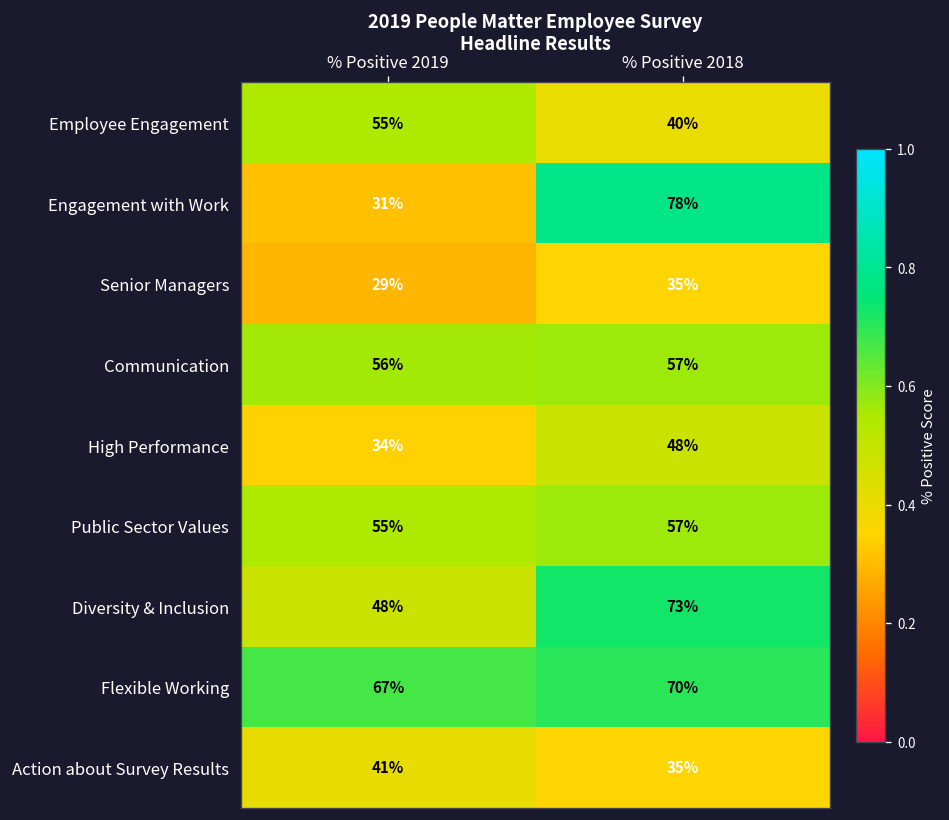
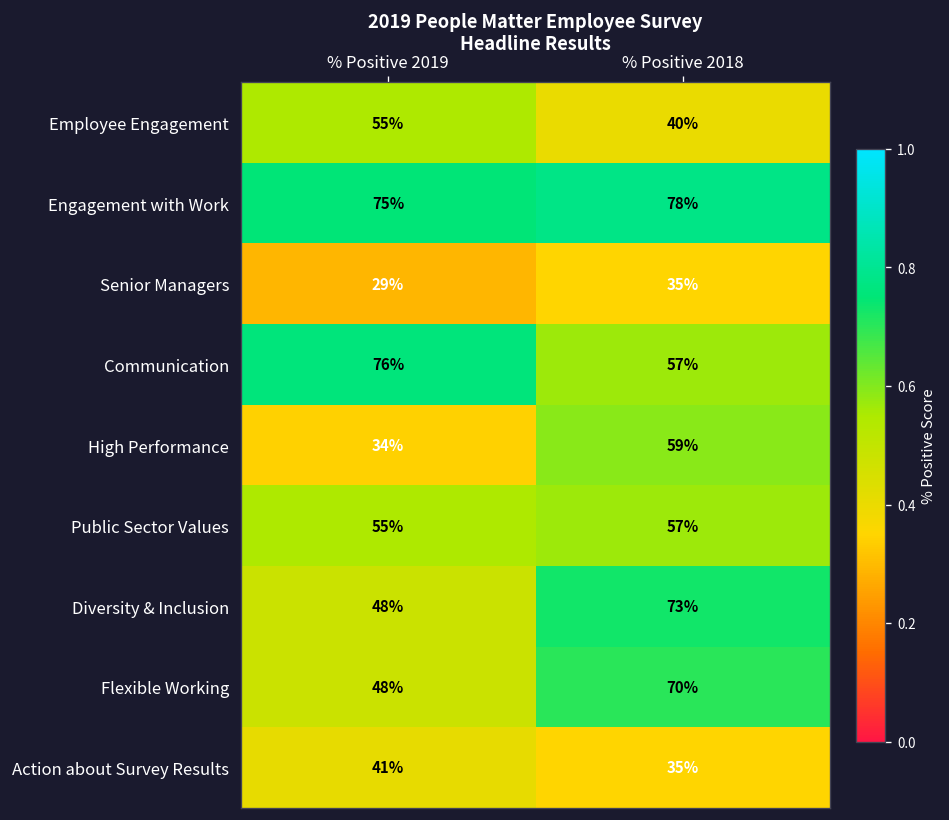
Engagement with Work, % Positive 2019: 31% -> 75%
Communication, % Positive 2019: 56% -> 76%
High Performance, % Positive 2018: 48% -> 59%
Flexible Working, % Positive 2019: 67% -> 48%
